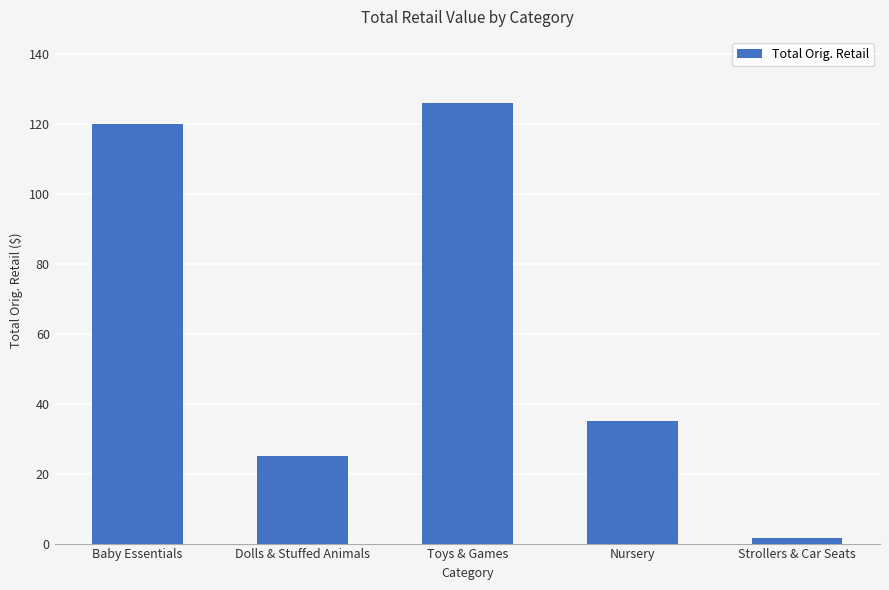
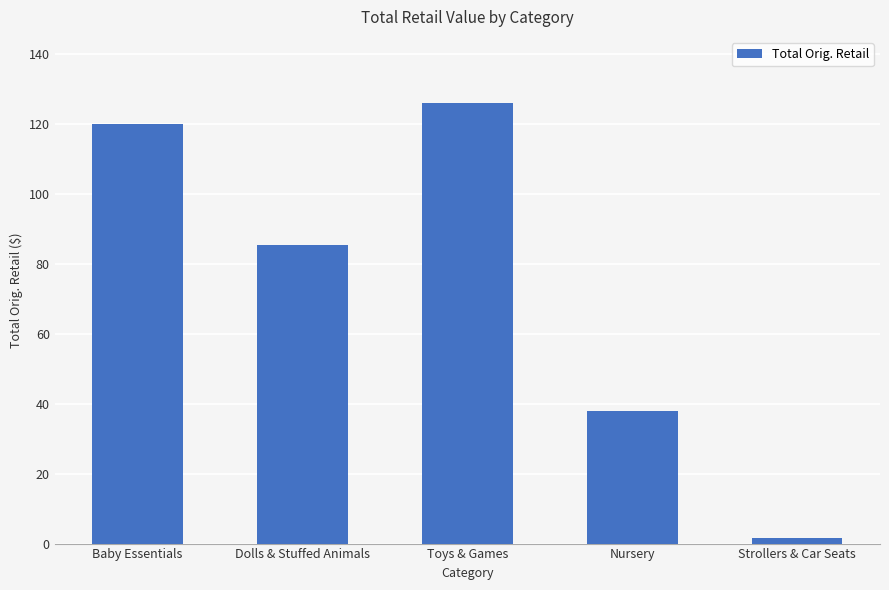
Dolls & Stuffed Animals: 25 -> 85
Nursery: 35 -> 38
